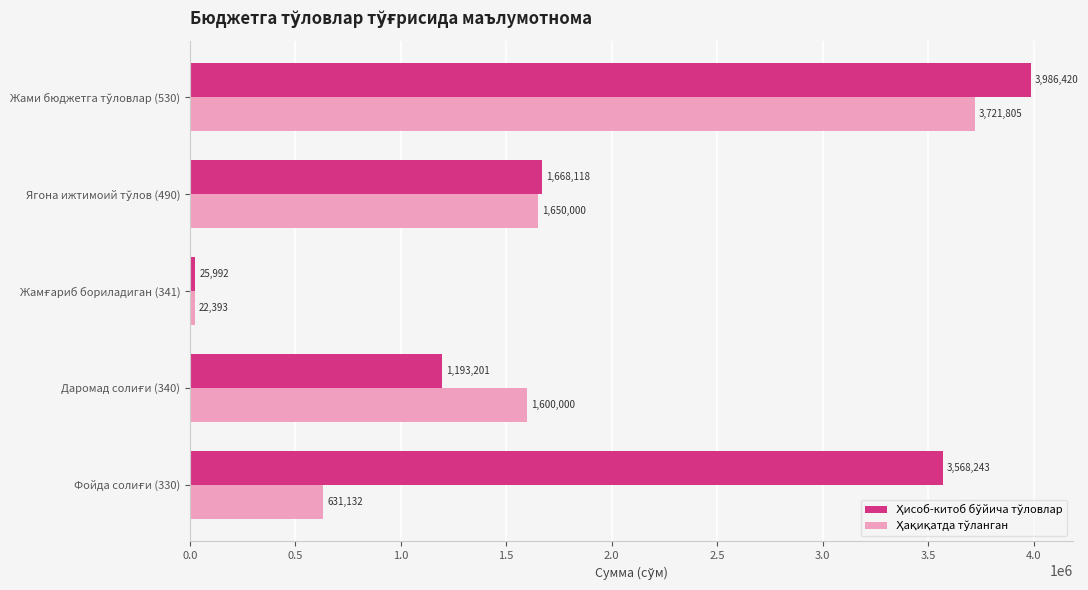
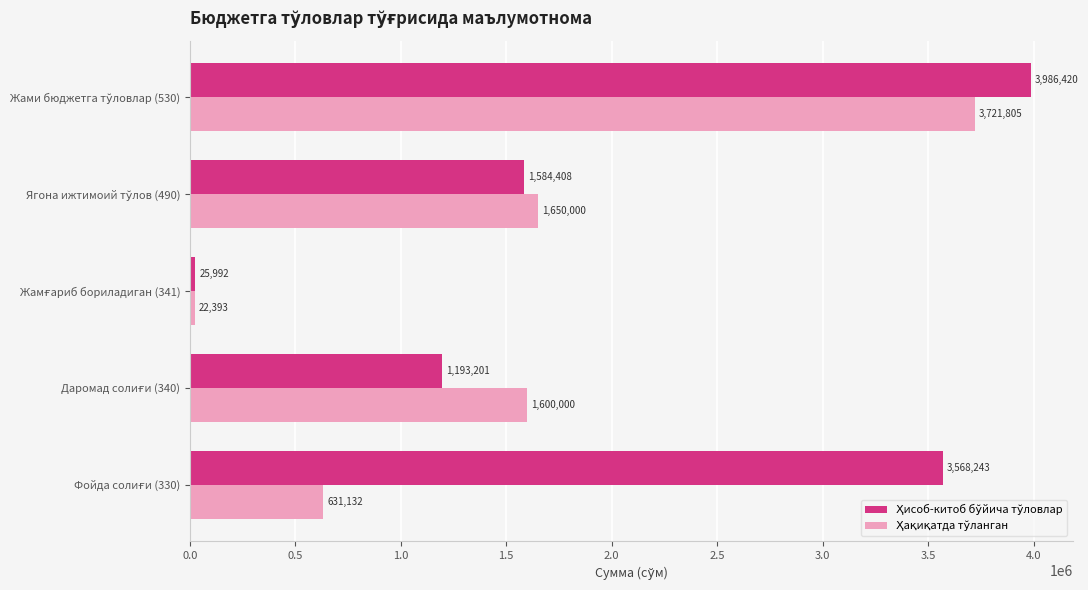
Ҳисоб-китоб бўйича тўловлар, Ягона ижтимоий тўлов (490): 1,668,118 -> 1,584,408
